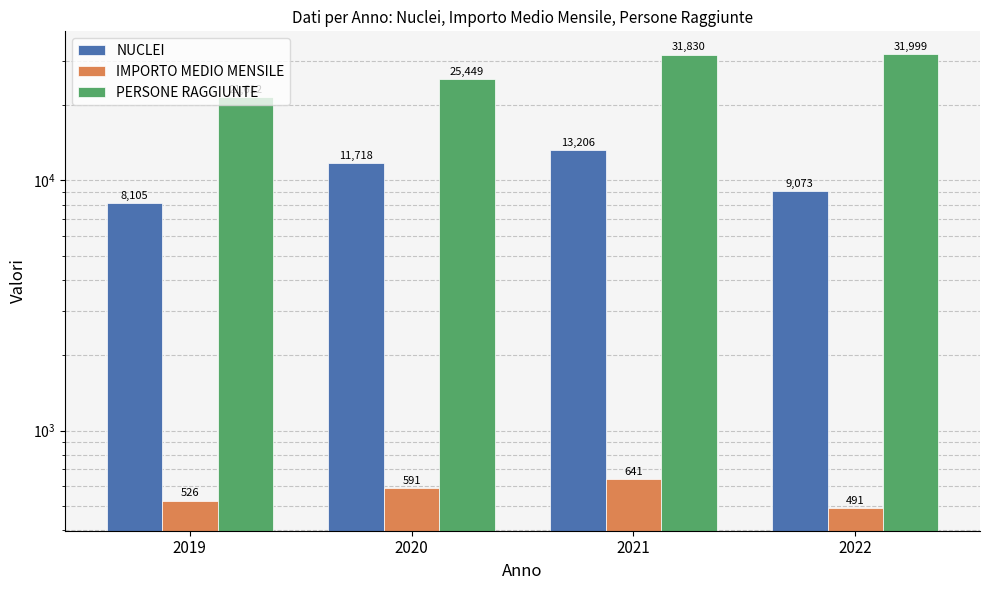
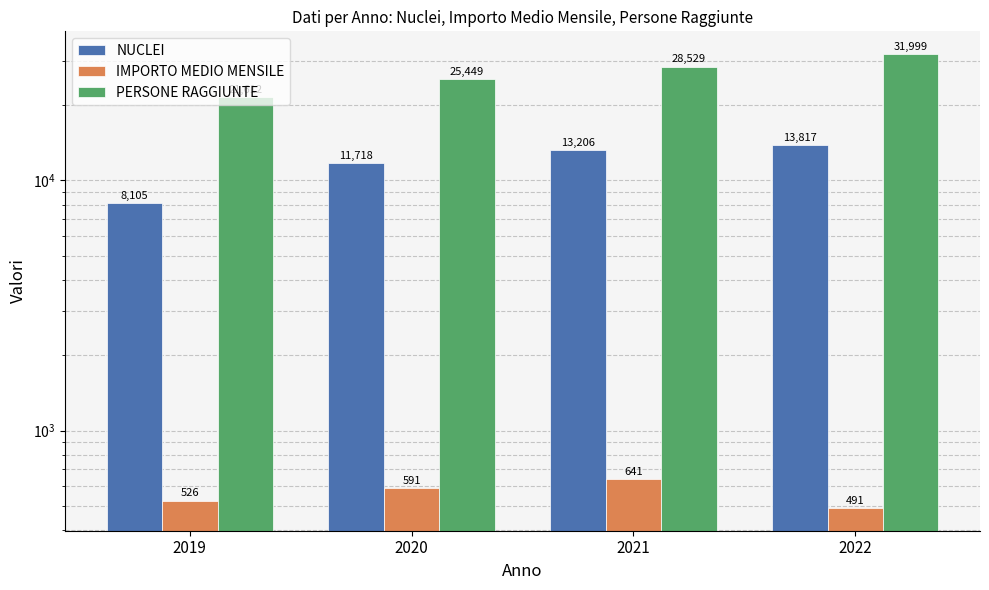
PERSONE RAGGIUNTE, 2021: 31,830 -> 28,529
NUCLEI, 2022: 9,073 -> 13,817
